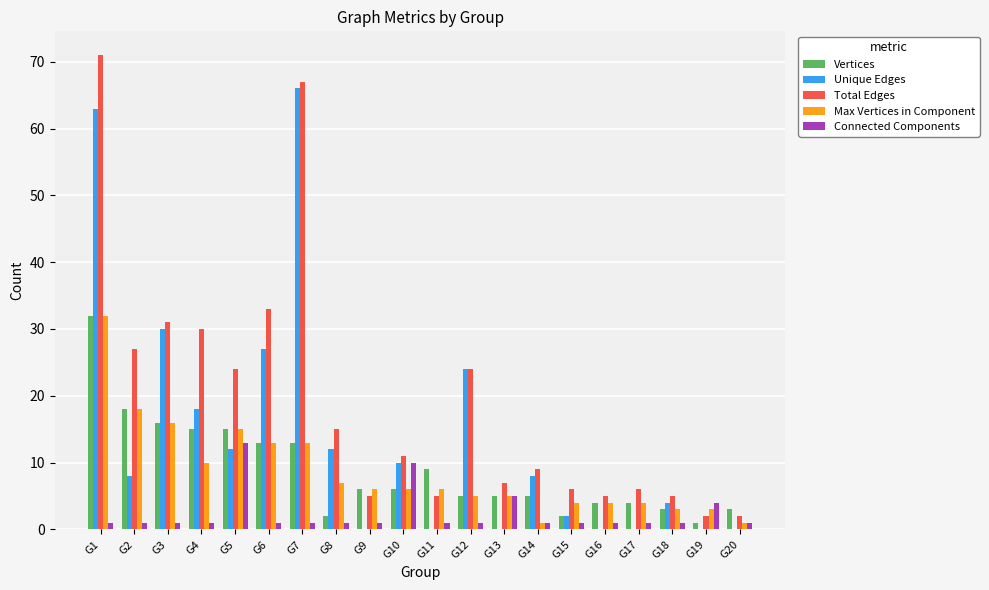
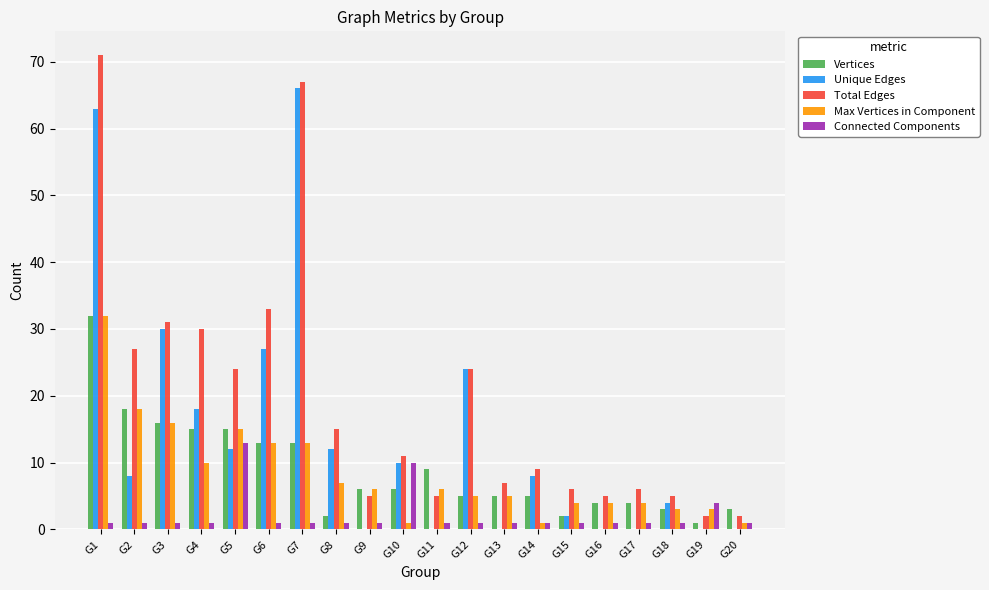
Max Vertices in Component, G10: 6 -> 1
Connected Components, G13: 5 -> 1
